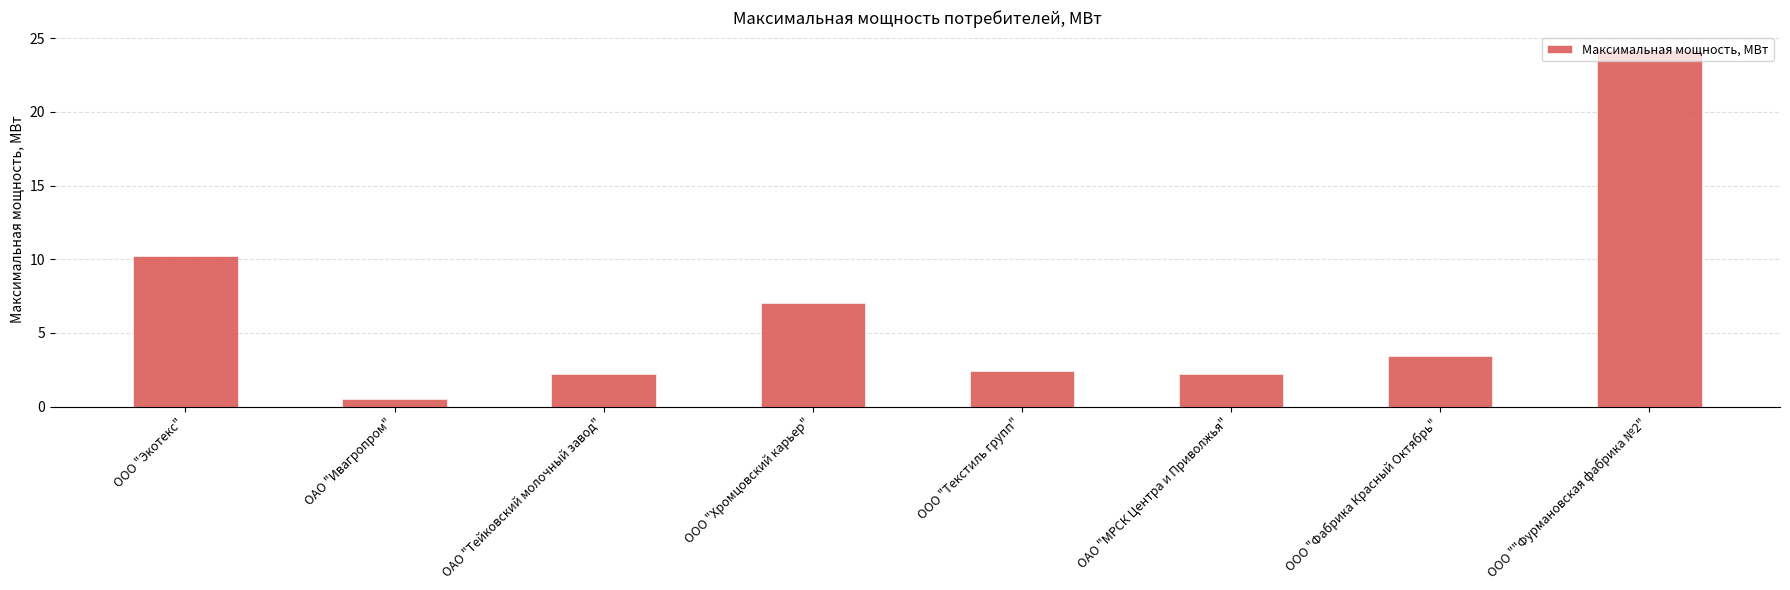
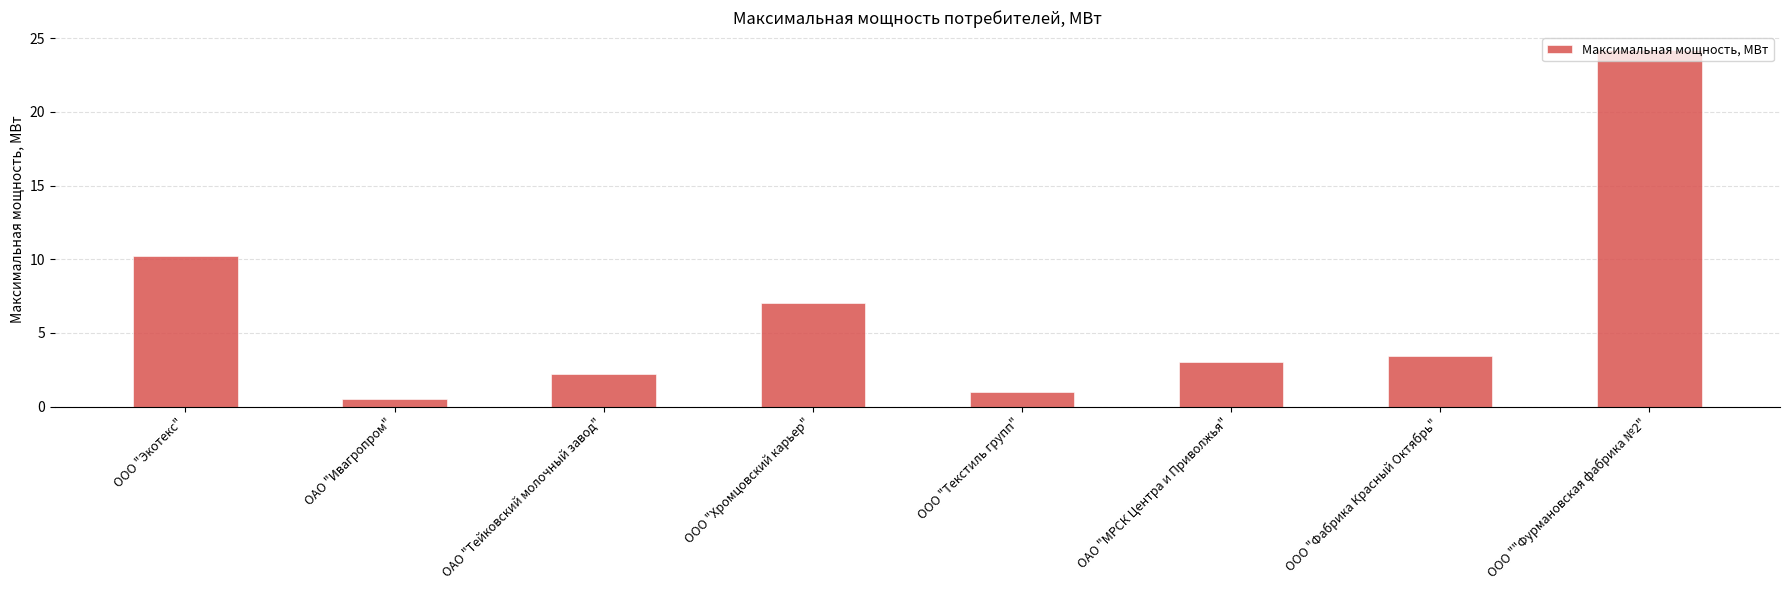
ООО "Текстиль групп": 2.4 -> 1.0
ОАО "МРСК Центра и Приволжья": 2.2 -> 3.0
